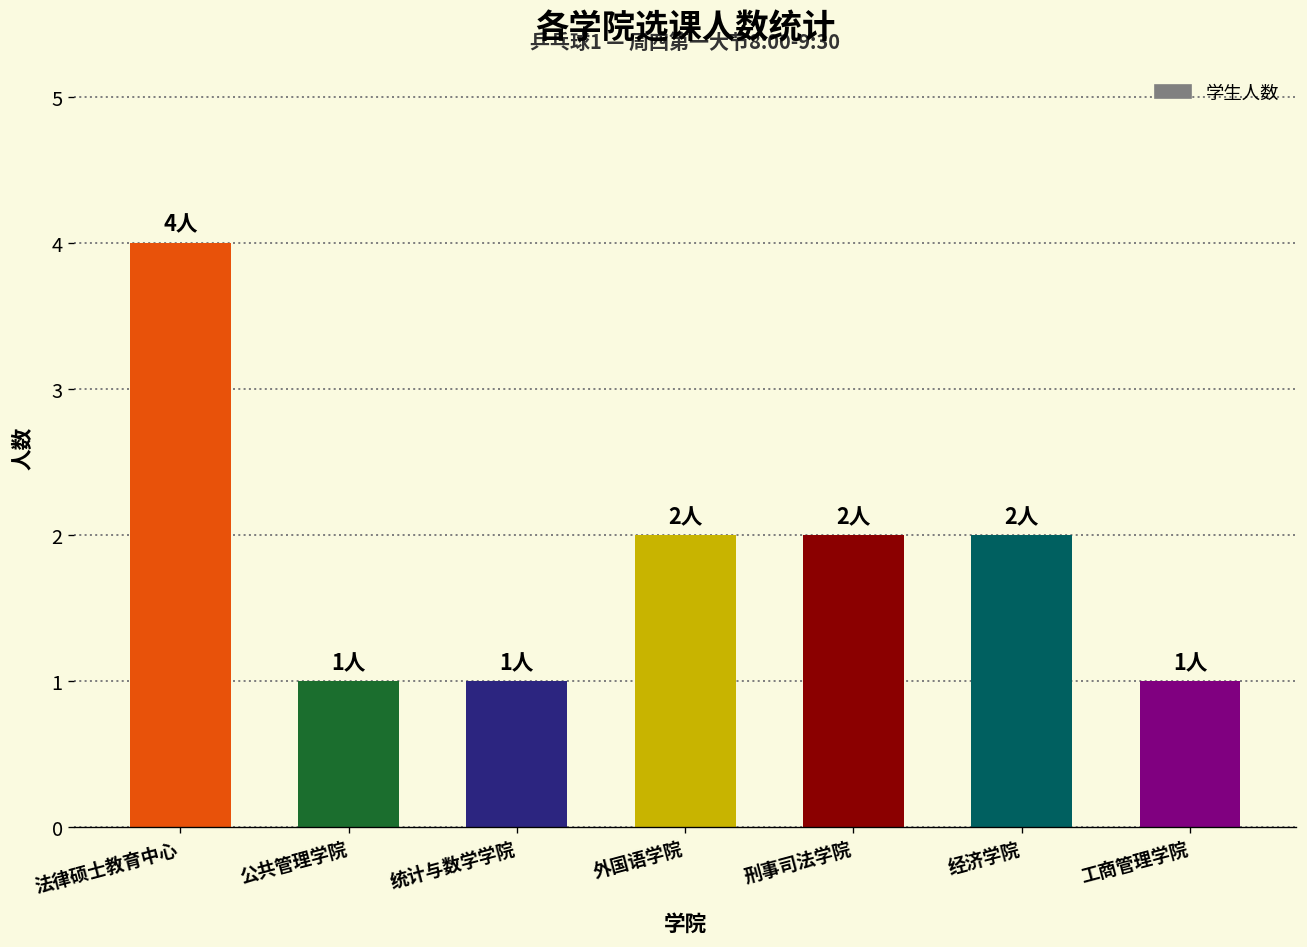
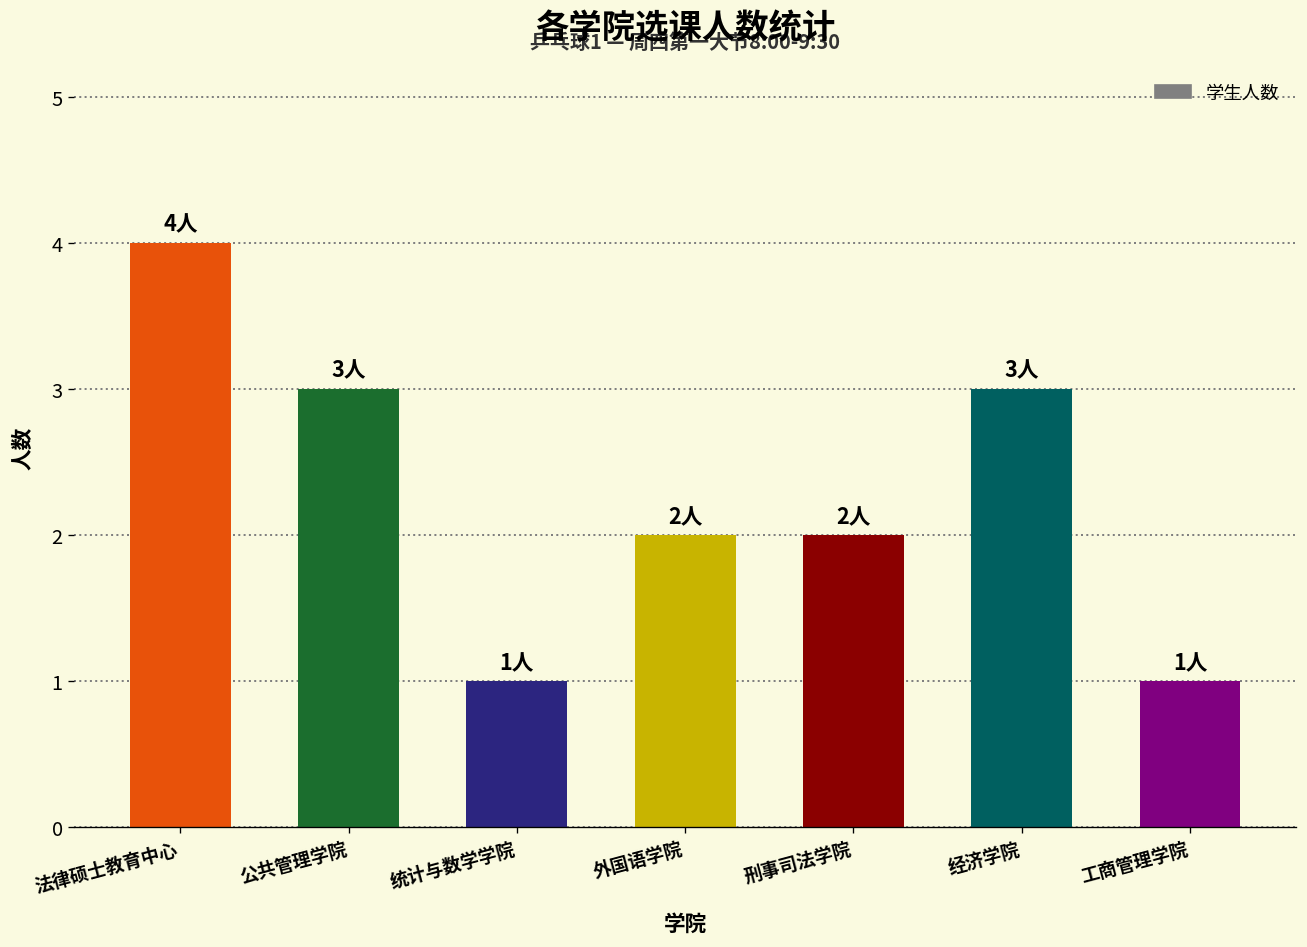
公共管理学院: 1人 -> 3人
经济学院: 2人 -> 3人
